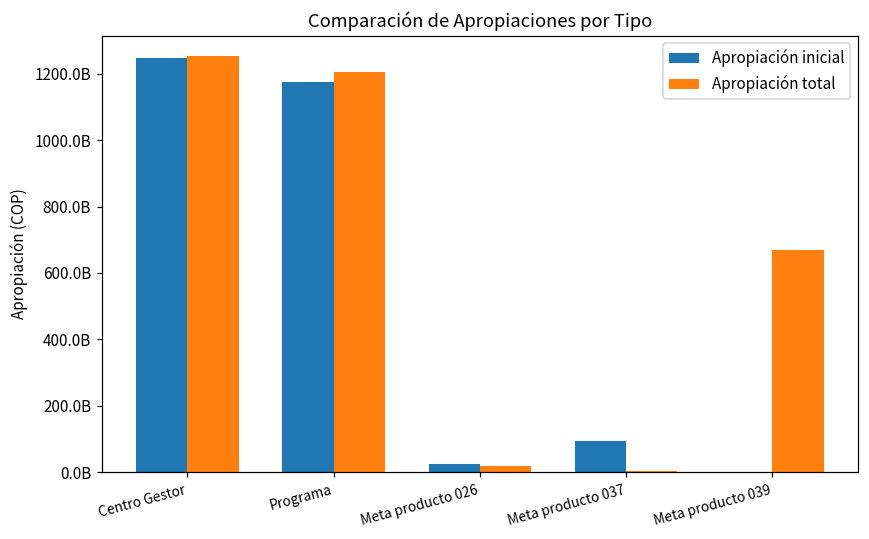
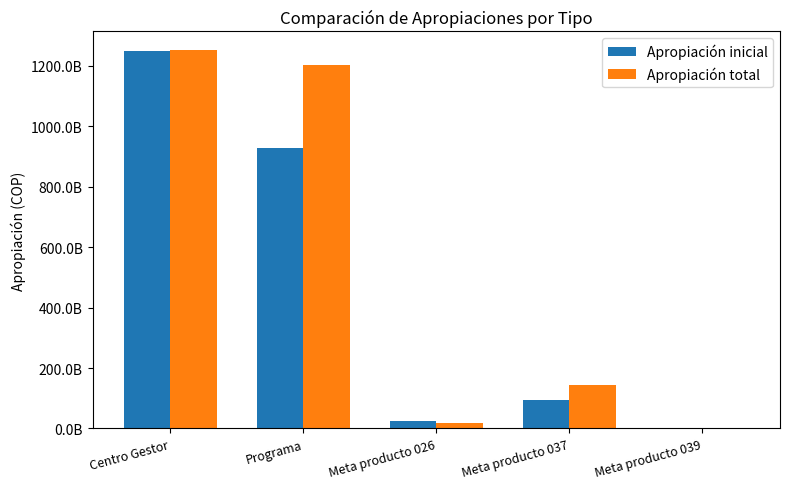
Apropiación inicial, Programa: 1170000000000 -> 930000000000
Apropiación total, Meta producto 037: 0 -> 150000000000
Apropiación total, Meta producto 039: 670000000000 -> 0
